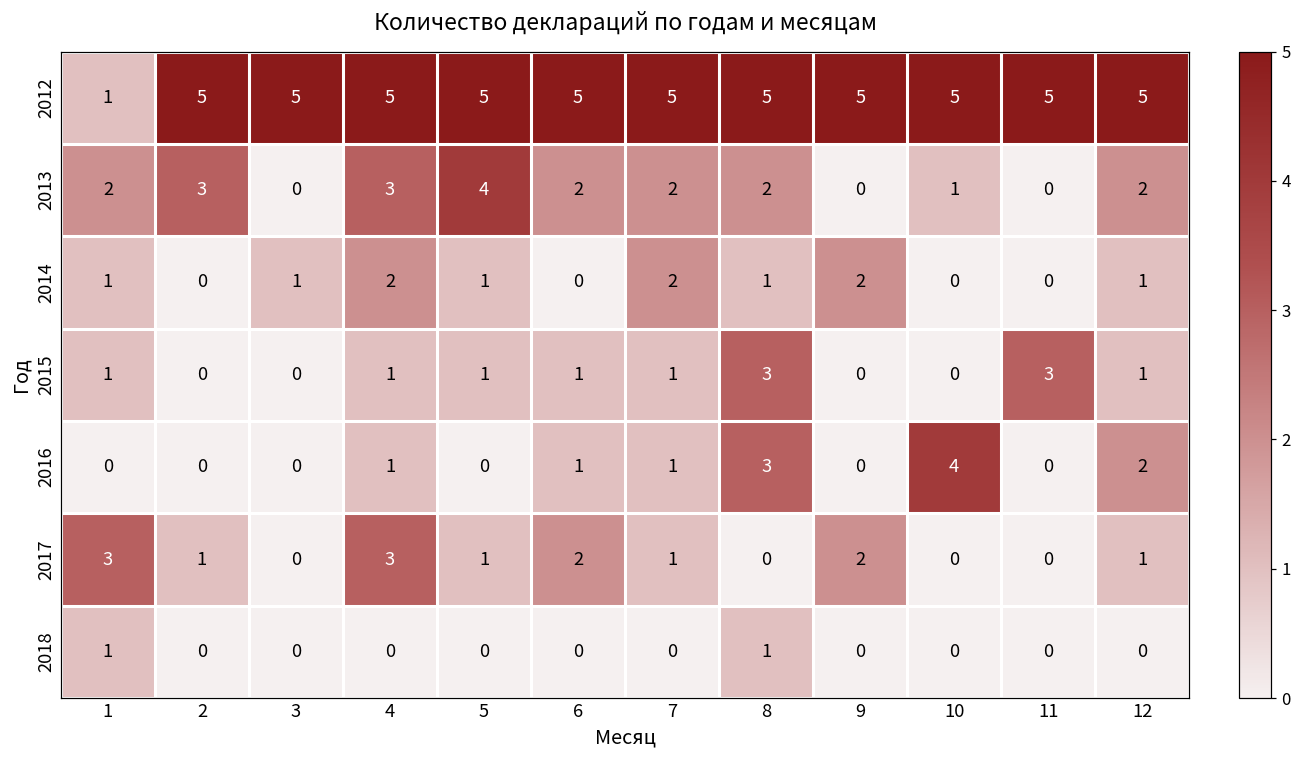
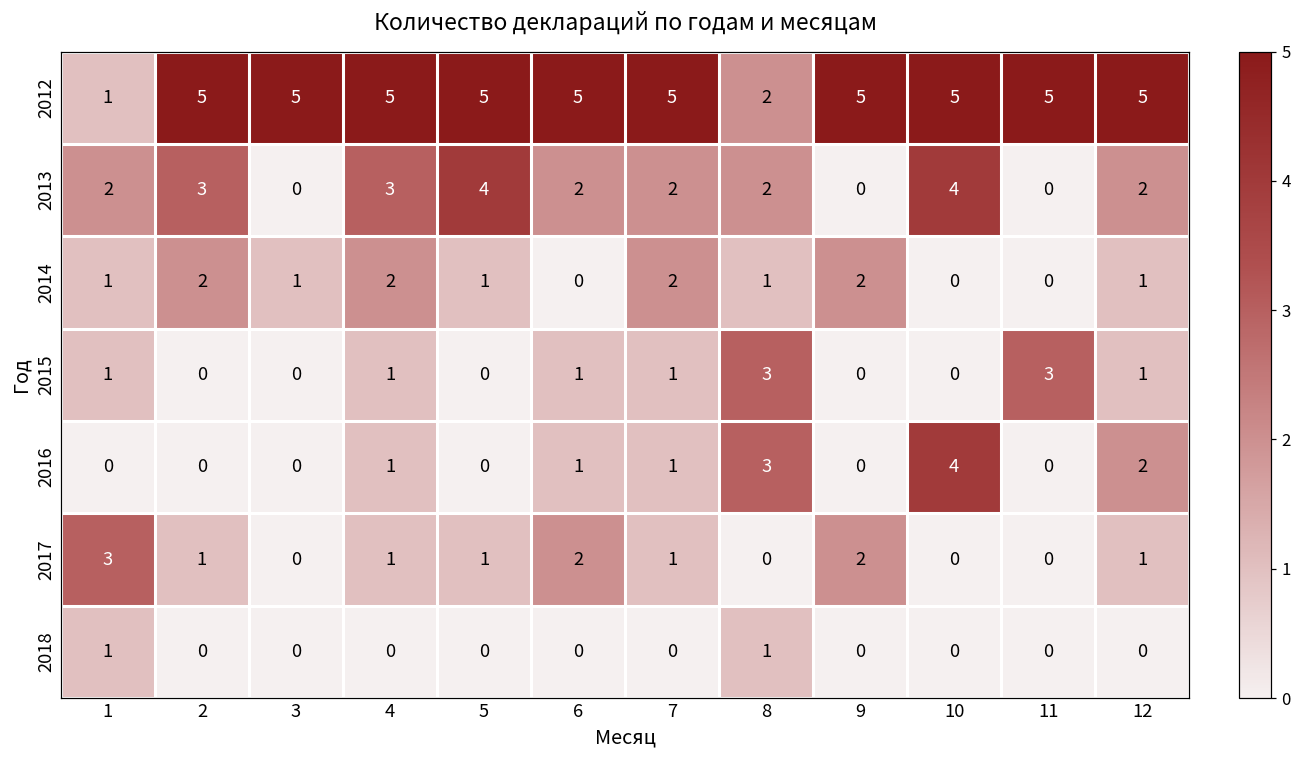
2012, 8: 5 -> 2
2013, 10: 1 -> 4
2014, 2: 0 -> 2
2015, 5: 1 -> 0
2017, 4: 3 -> 1
